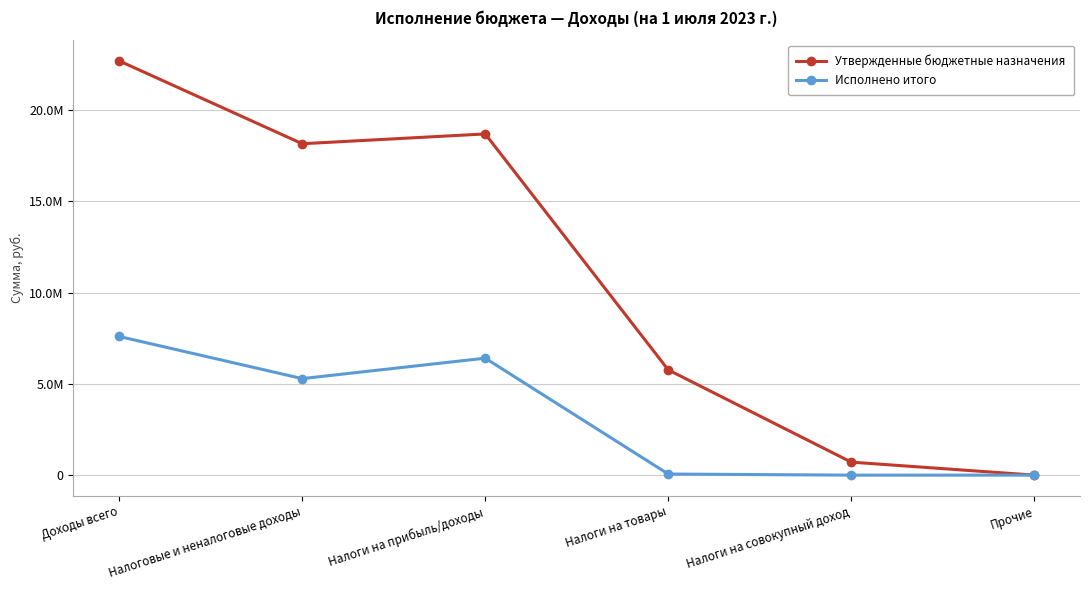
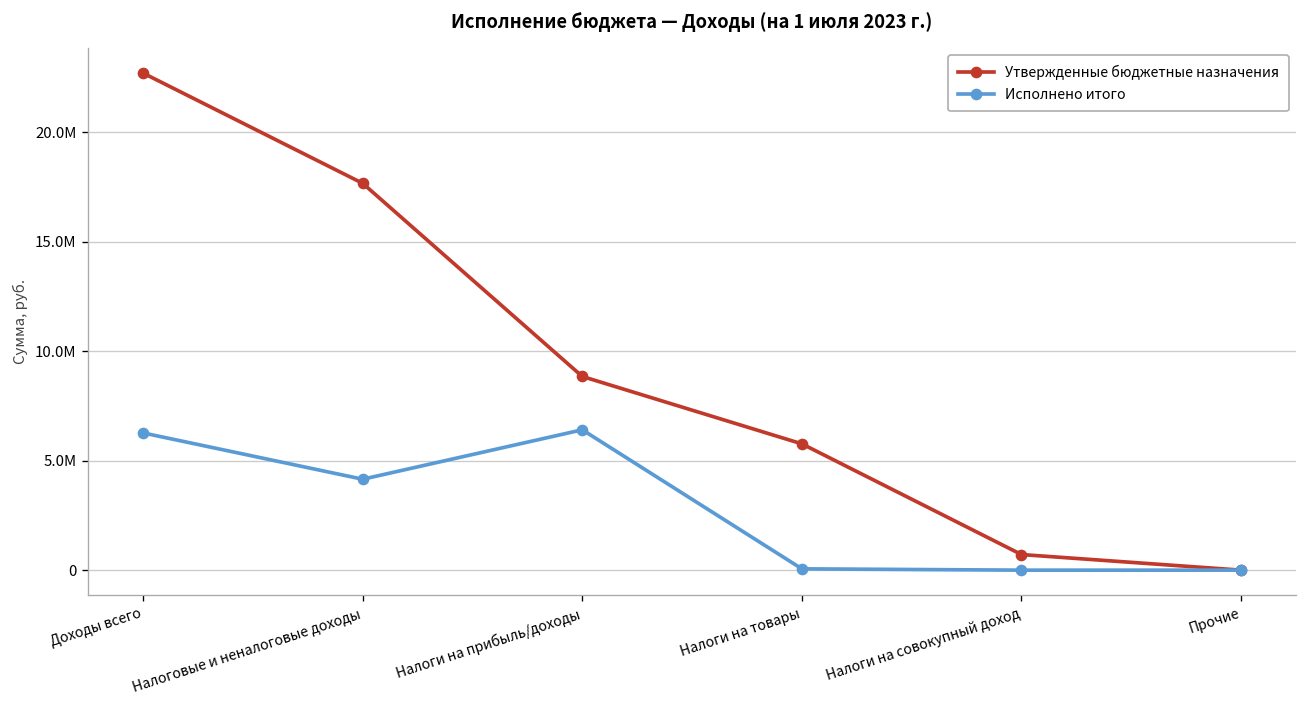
Исполнено итого, Доходы всего: 7600000 -> 6300000
Утвержденные бюджетные назначения, Налоговые и неналоговые доходы: 18200000 -> 17700000
Исполнено итого, Налоговые и неналоговые доходы: 5300000 -> 4200000
Утвержденные бюджетные назначения, Налоги на прибыль/доходы: 18700000 -> 8800000
